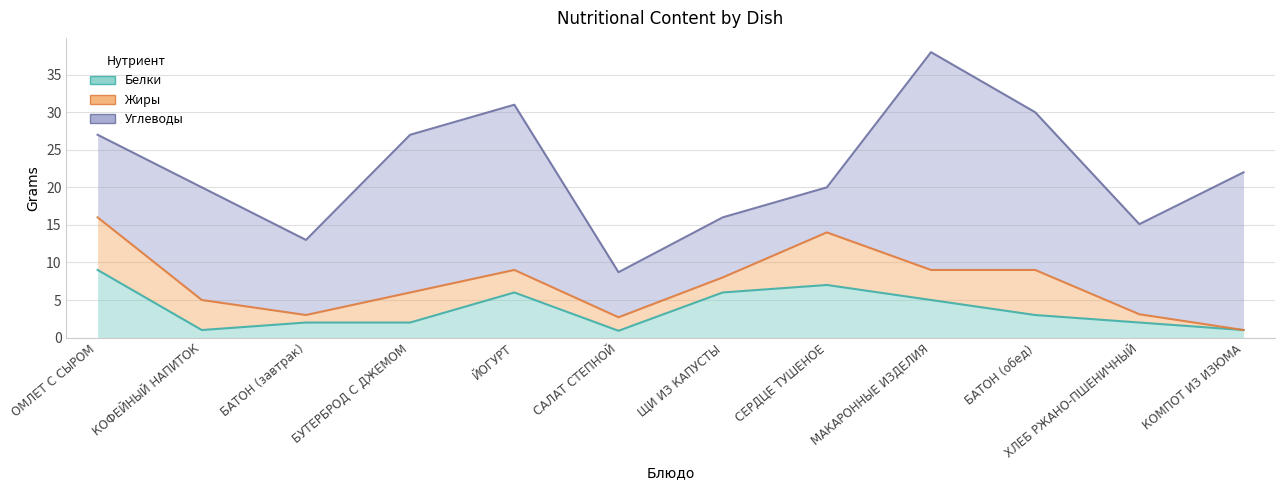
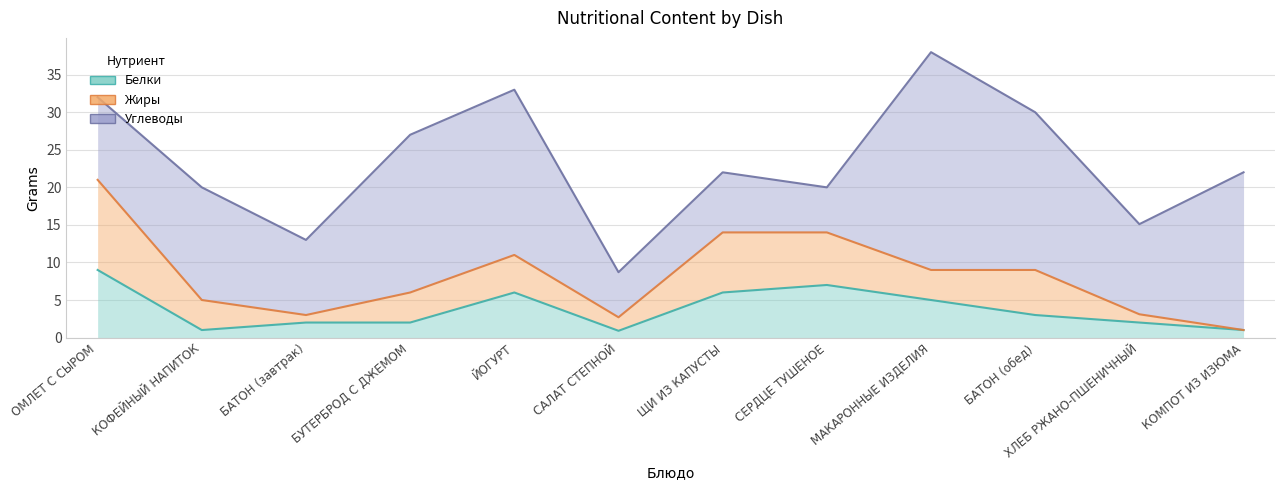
Жиры, ОМЛЕТ С СЫРОМ: 7 -> 12
Жиры, ЙОГУРТ: 3 -> 5
Жиры, ЩИ ИЗ КАПУСТЫ: 2 -> 8
